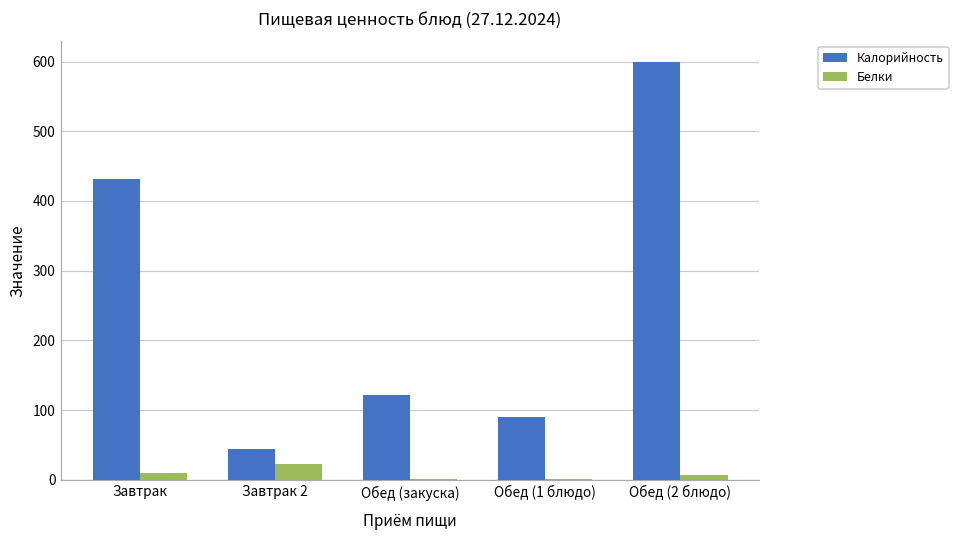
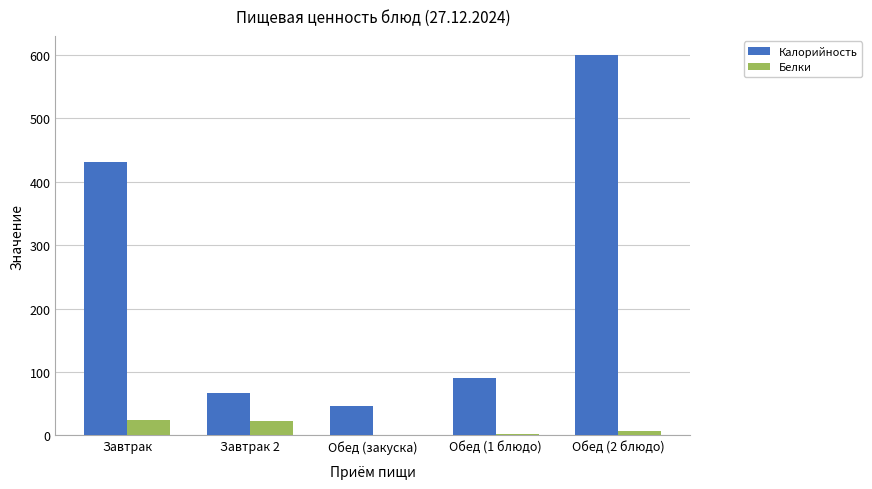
Белки, Завтрак: 10 -> 20
Калорийность, Завтрак 2: 50 -> 70
Калорийность, Обед (закуска): 120 -> 50
